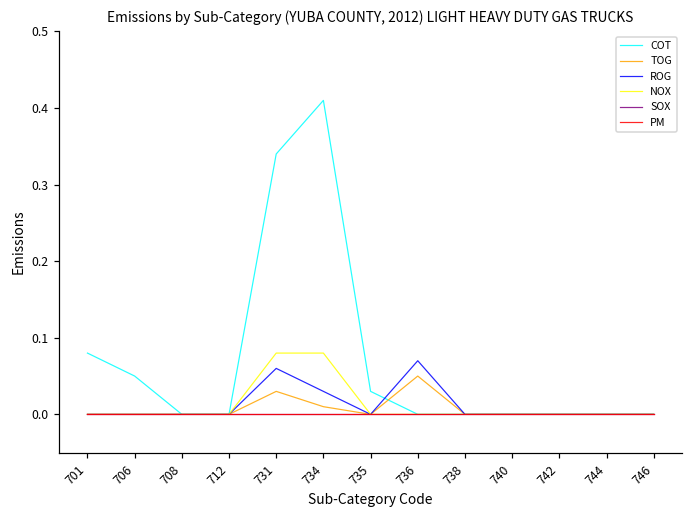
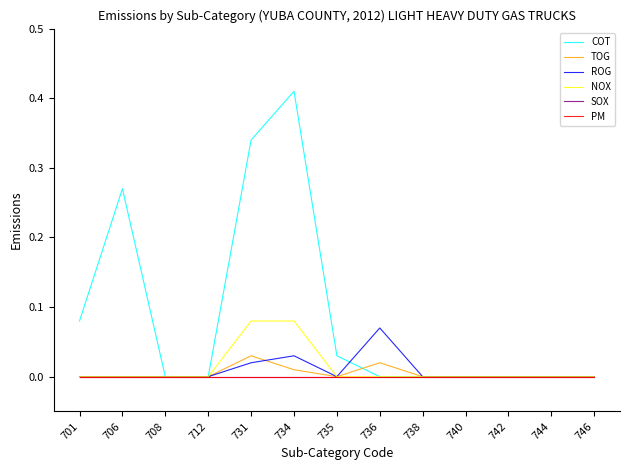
COT, 706: 0.05 -> 0.27
ROG, 731: 0.06 -> 0.02
TOG, 736: 0.05 -> 0.02
